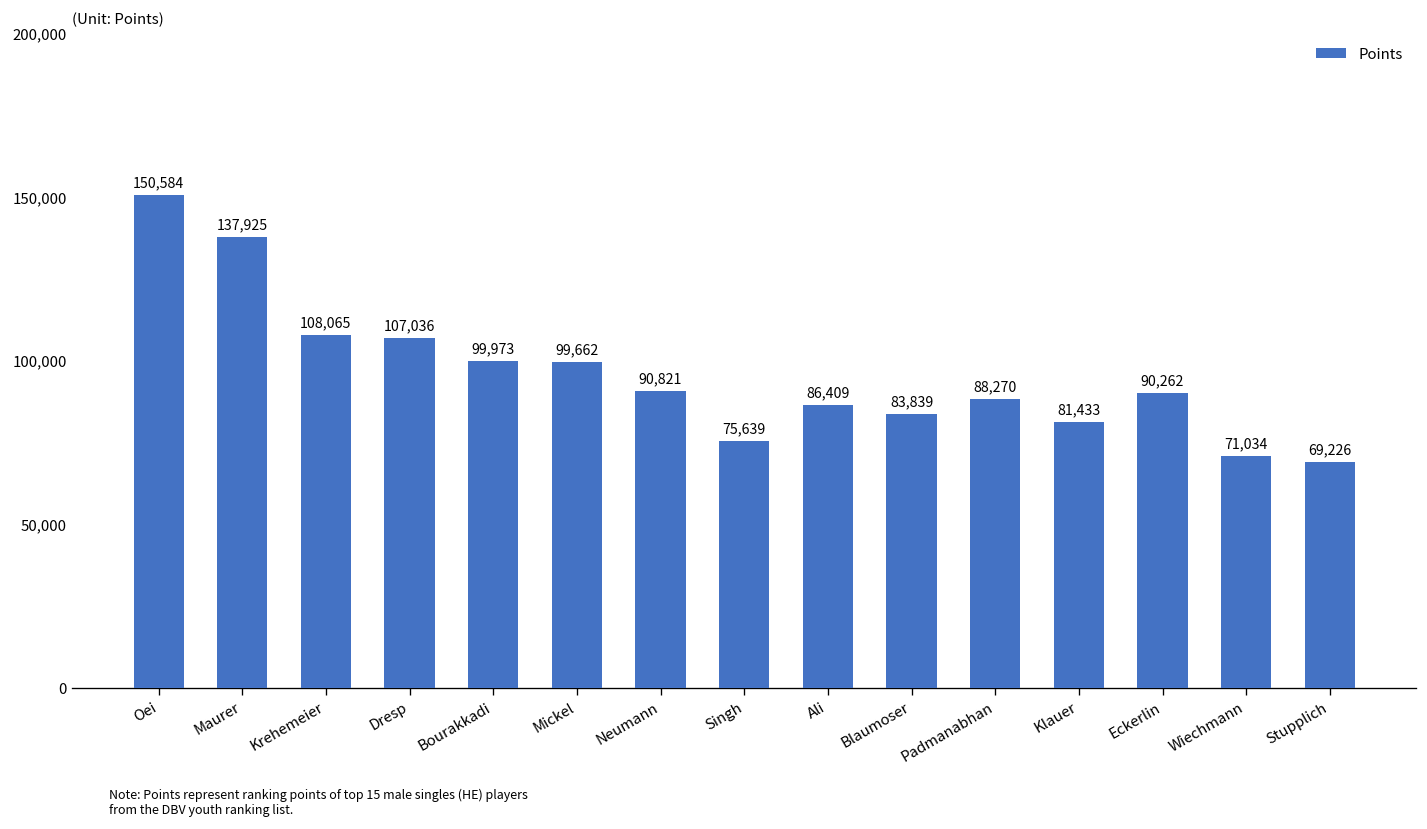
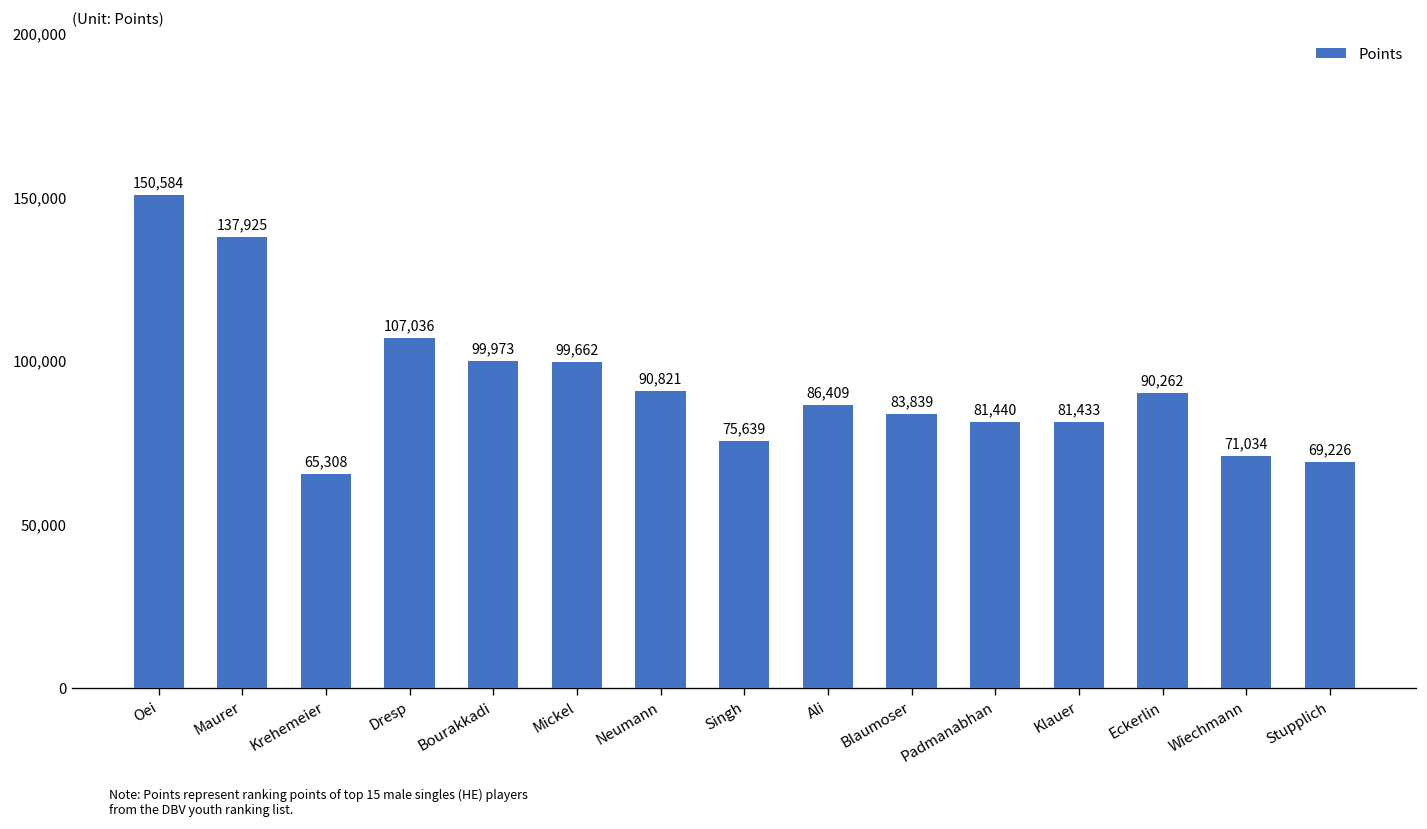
Krehemeier: 108,065 -> 65,308
Padmanabhan: 88,270 -> 81,440
